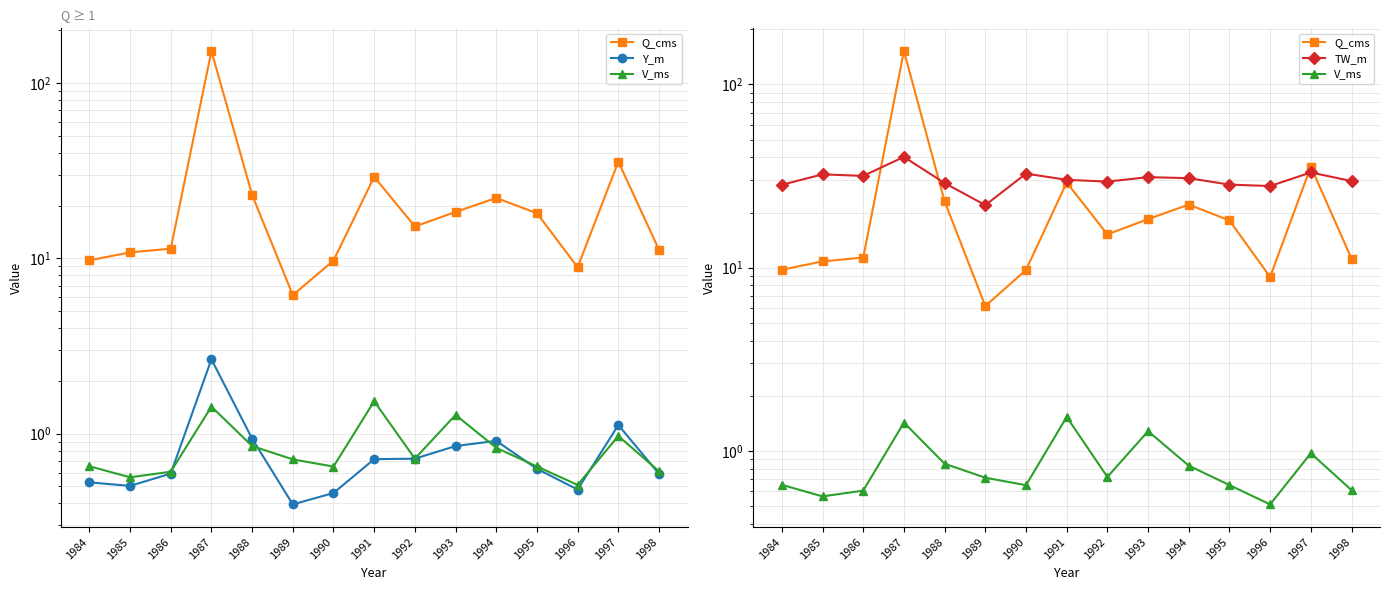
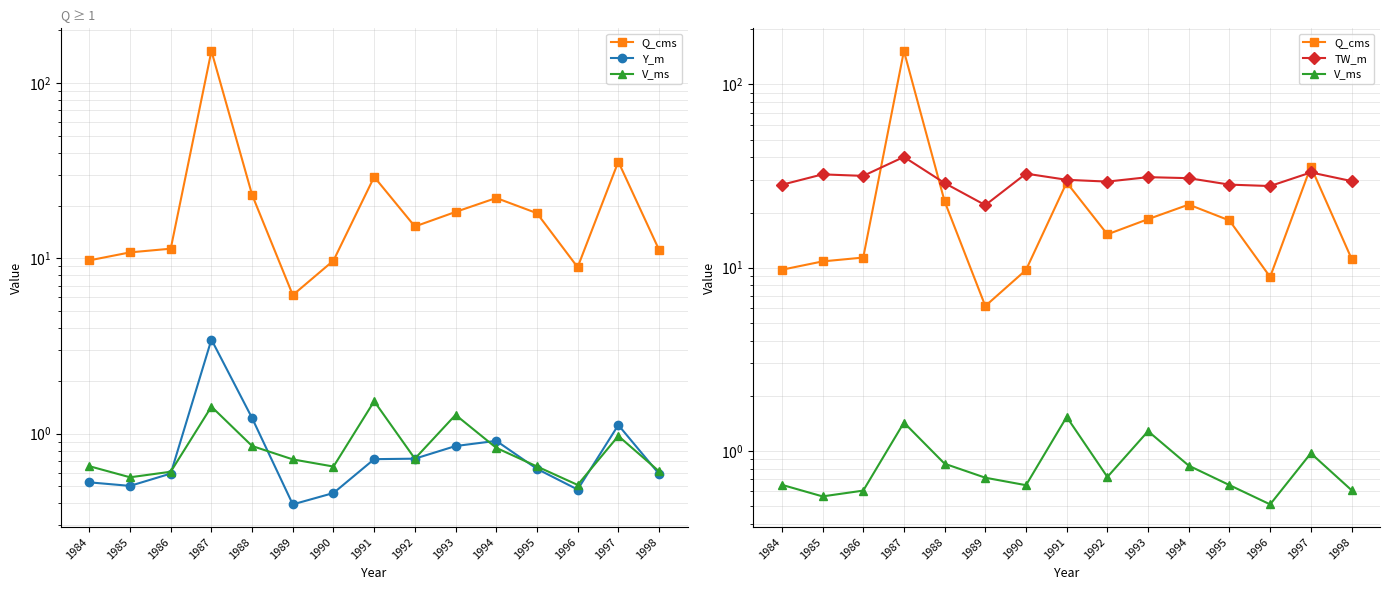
Q ≥ 1, Y_m, 1987: 2.7 -> 3.4
Q ≥ 1, Y_m, 1988: 0.9 -> 1.2
